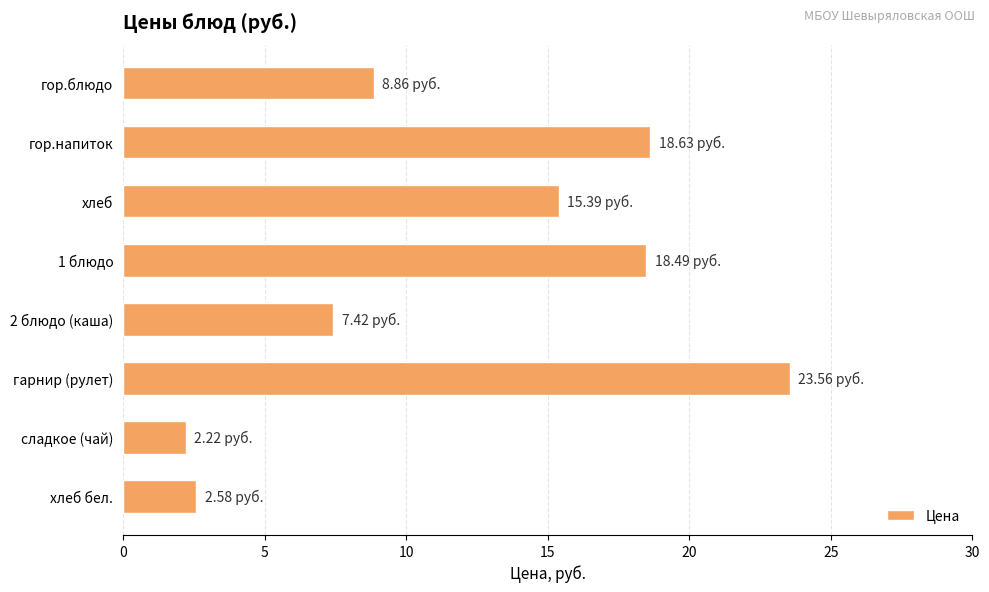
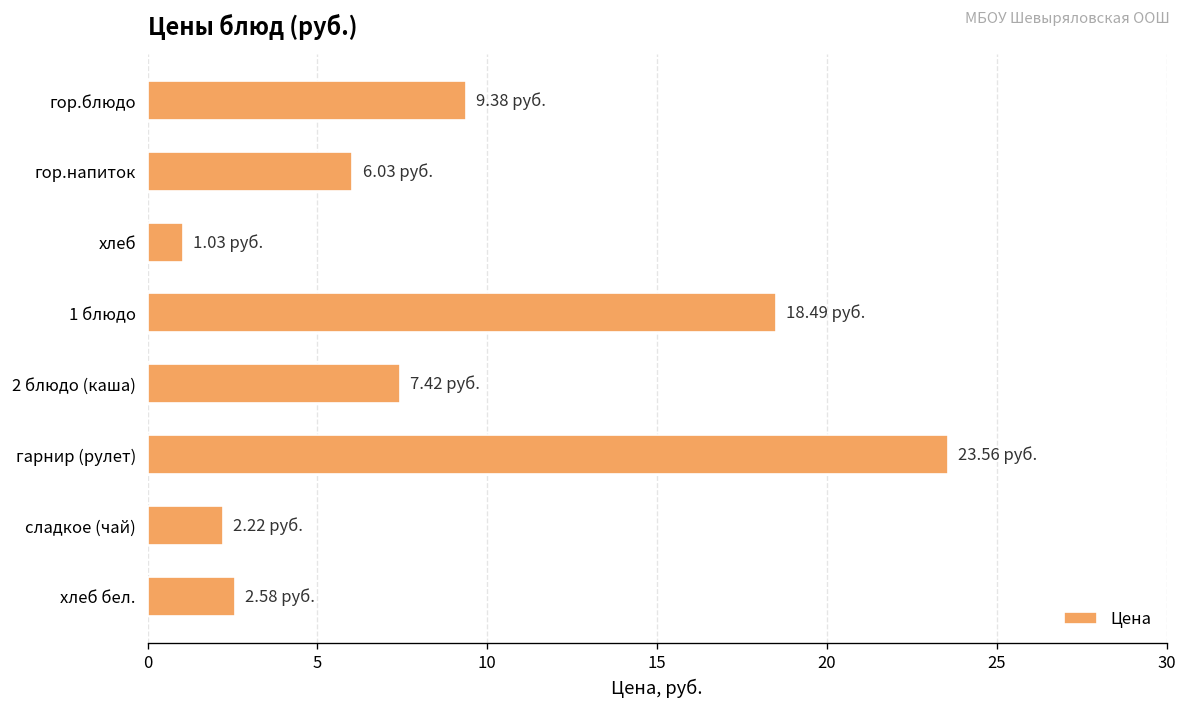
гор.блюдо: 8.86 -> 9.38
гор.напиток: 18.63 -> 6.03
хлеб: 15.39 -> 1.03
